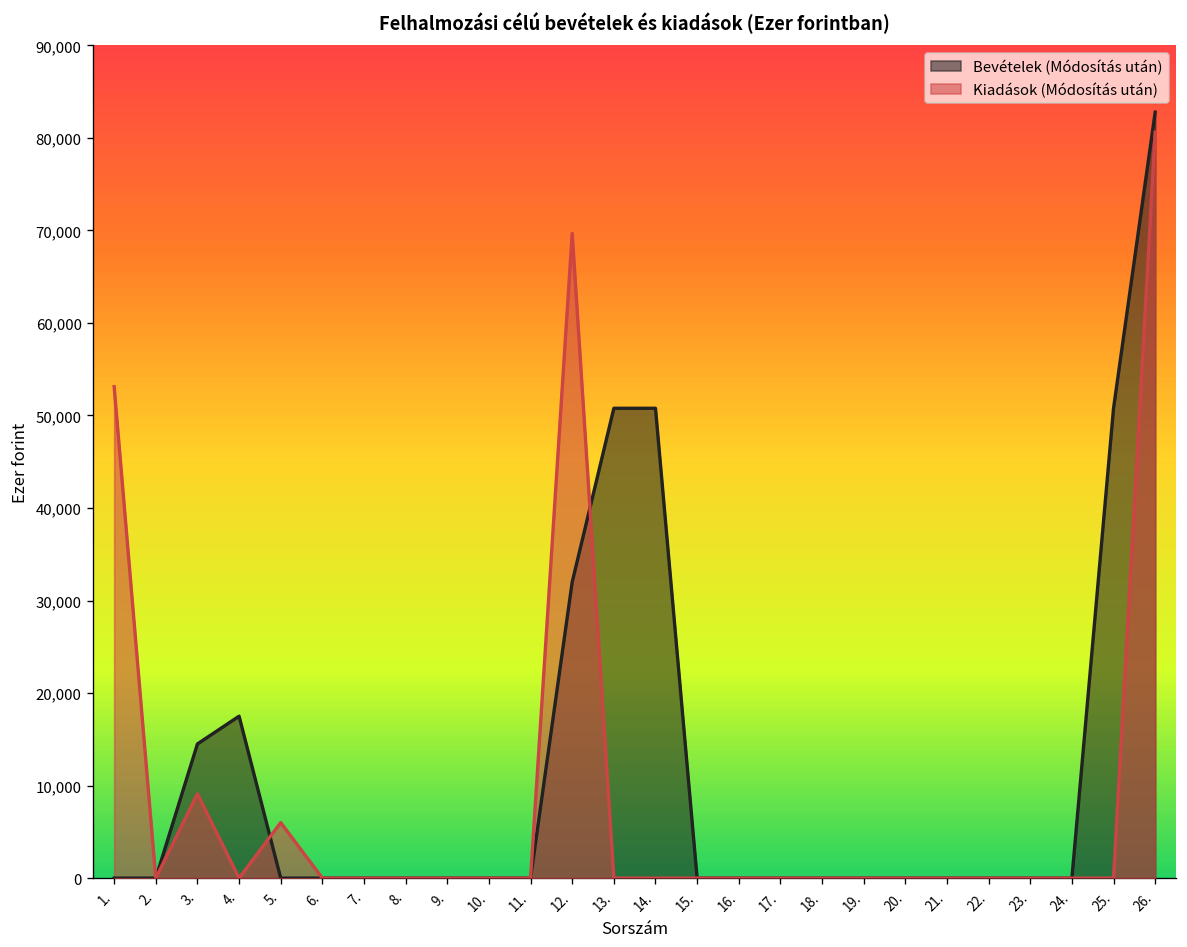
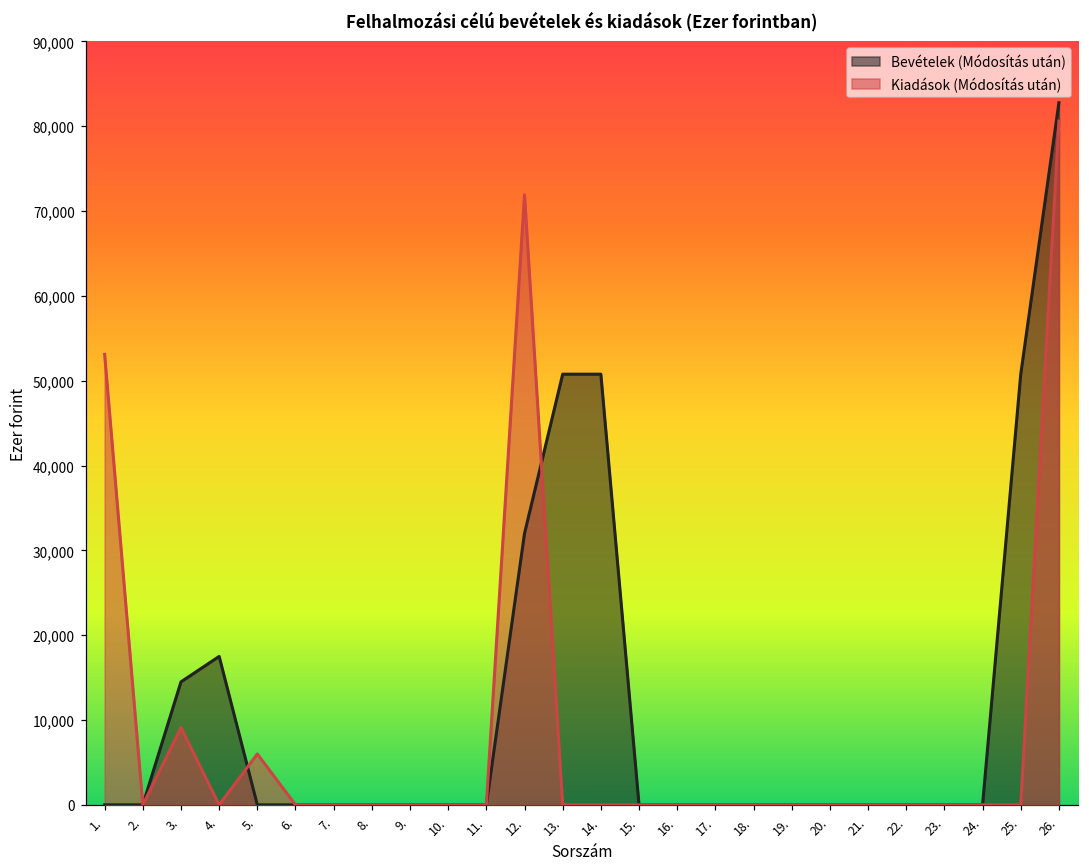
Kiadások (Módosítás után), 12.: 70,000 -> 72,000
